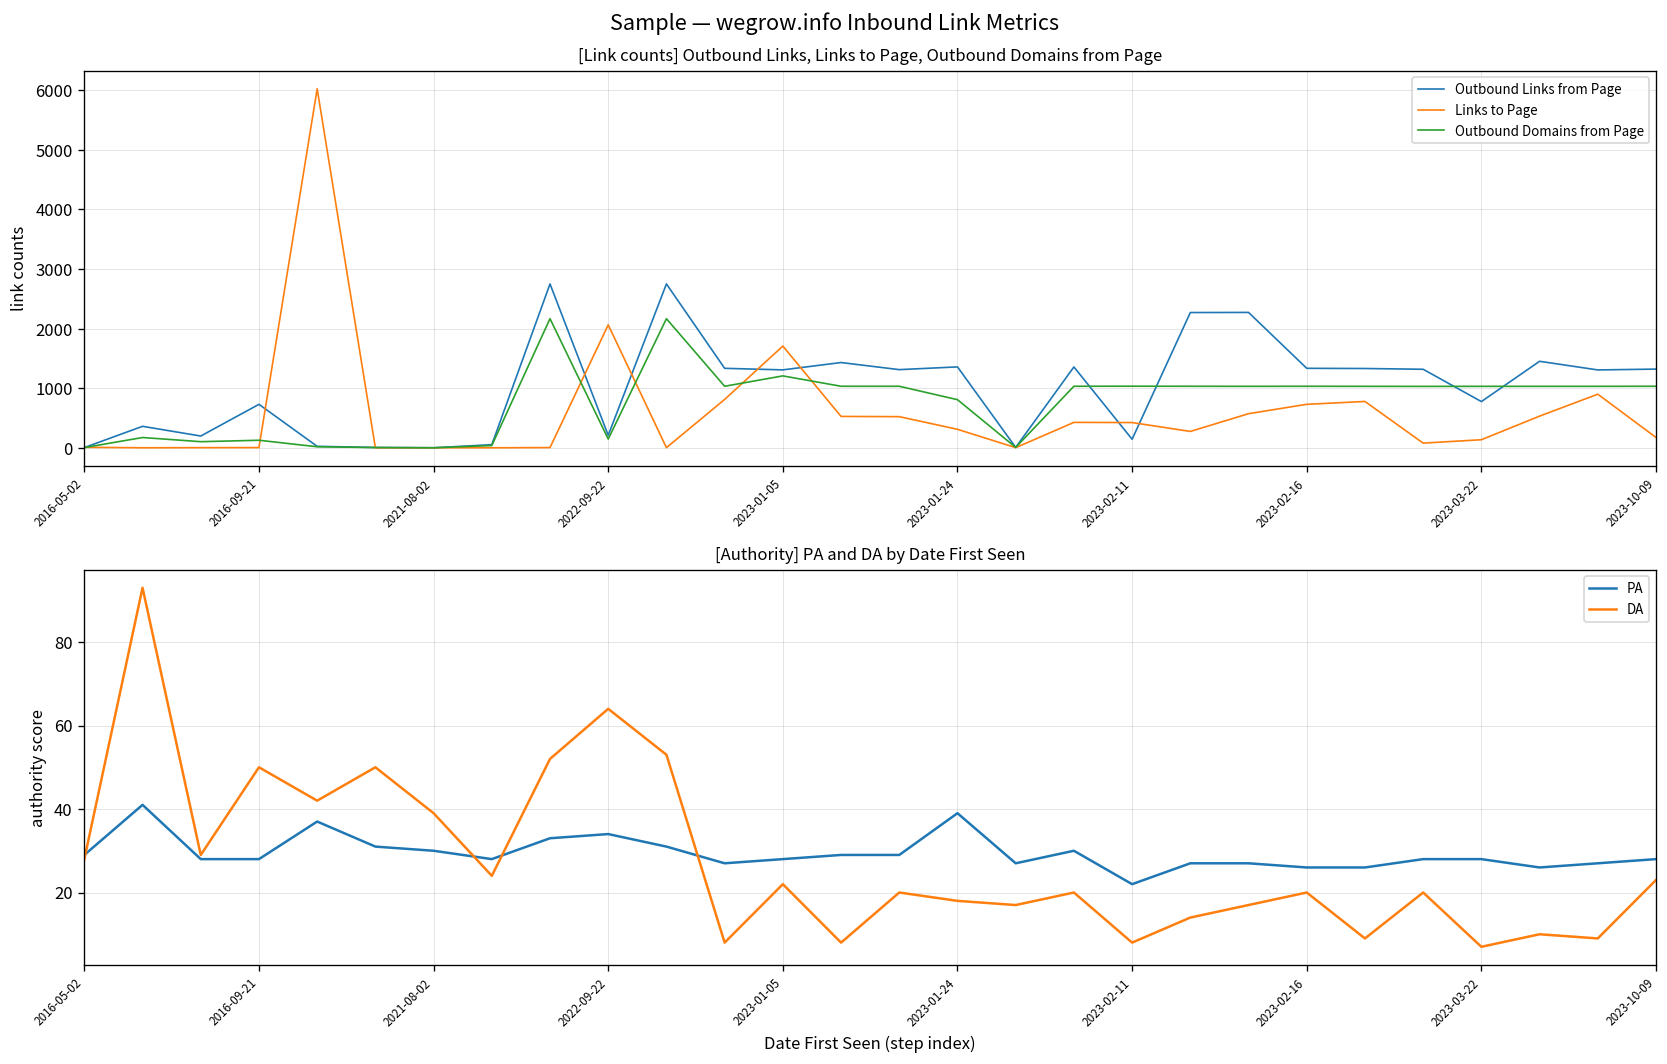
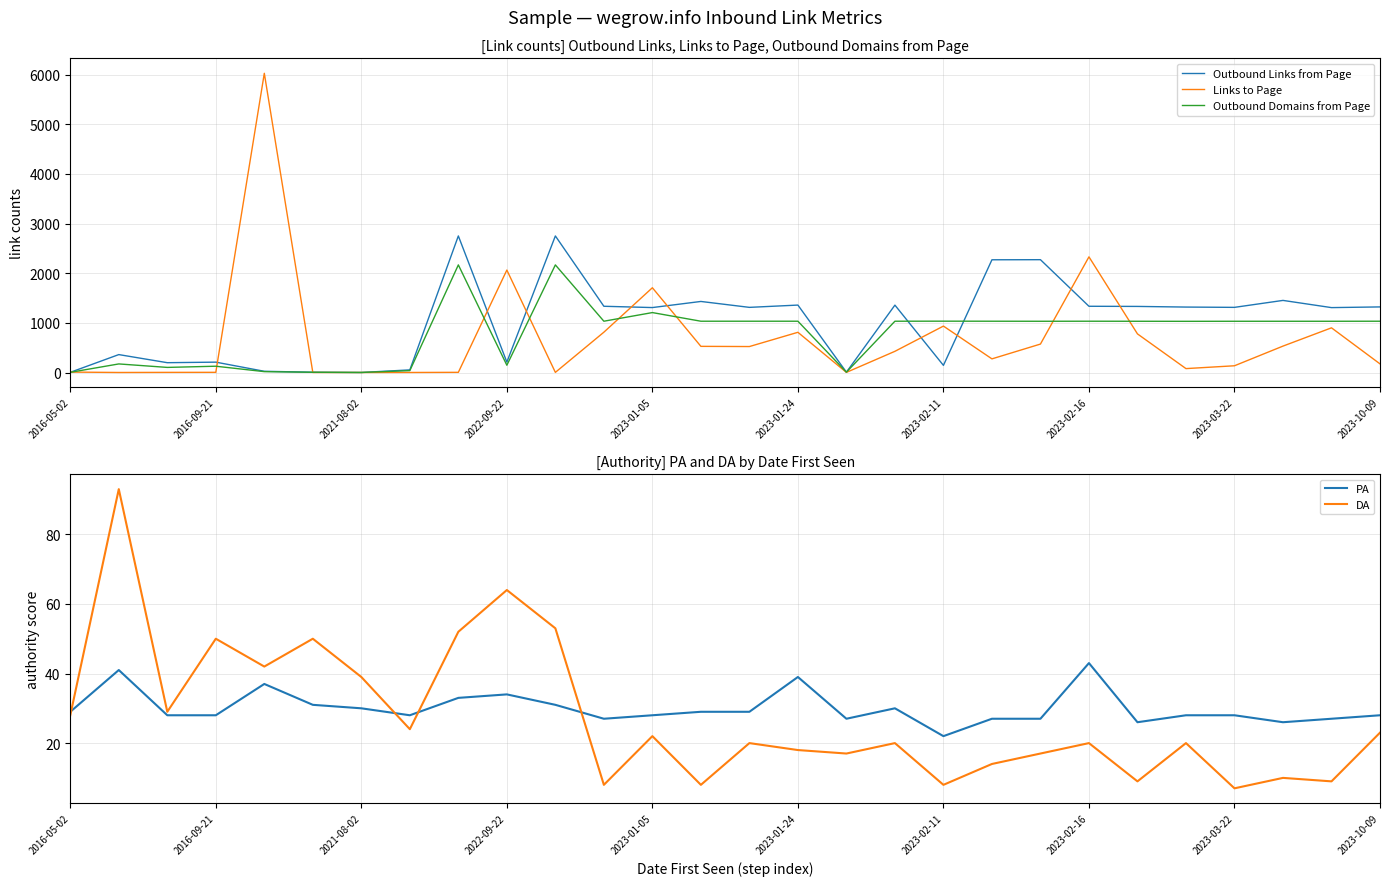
[Link counts] Outbound Links, Links to Page, Outbound Domains from Page, Outbound Links from Page, 2016-09-21: 700 -> 200
[Link counts] Outbound Links, Links to Page, Outbound Domains from Page, Links to Page, 2023-01-24: 300 -> 800
[Link counts] Outbound Links, Links to Page, Outbound Domains from Page, Outbound Domains from Page, 2023-01-24: 800 -> 1000
[Link counts] Outbound Links, Links to Page, Outbound Domains from Page, Links to Page, 2023-02-11: 400 -> 900
[Link counts] Outbound Links, Links to Page, Outbound Domains from Page, Links to Page, 2023-02-16: 700 -> 2300
[Link counts] Outbound Links, Links to Page, Outbound Domains from Page, Outbound Links from Page, 2023-03-22: 800 -> 1300
[Authority] PA and DA by Date First Seen, PA, 2023-02-16: 26 -> 43
